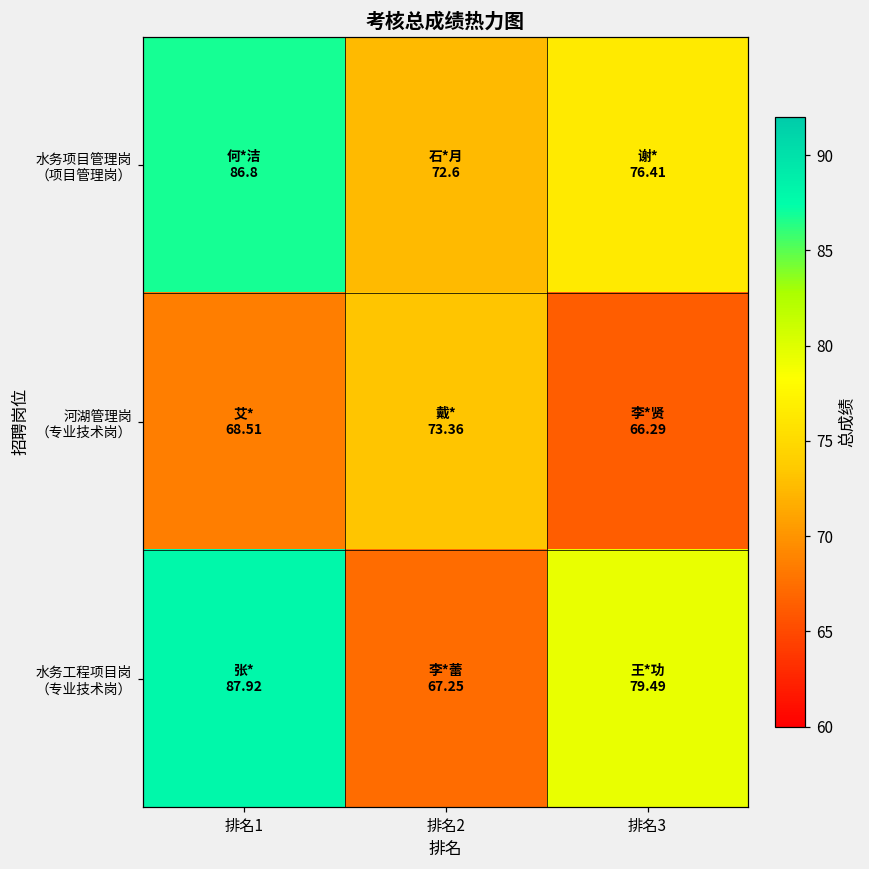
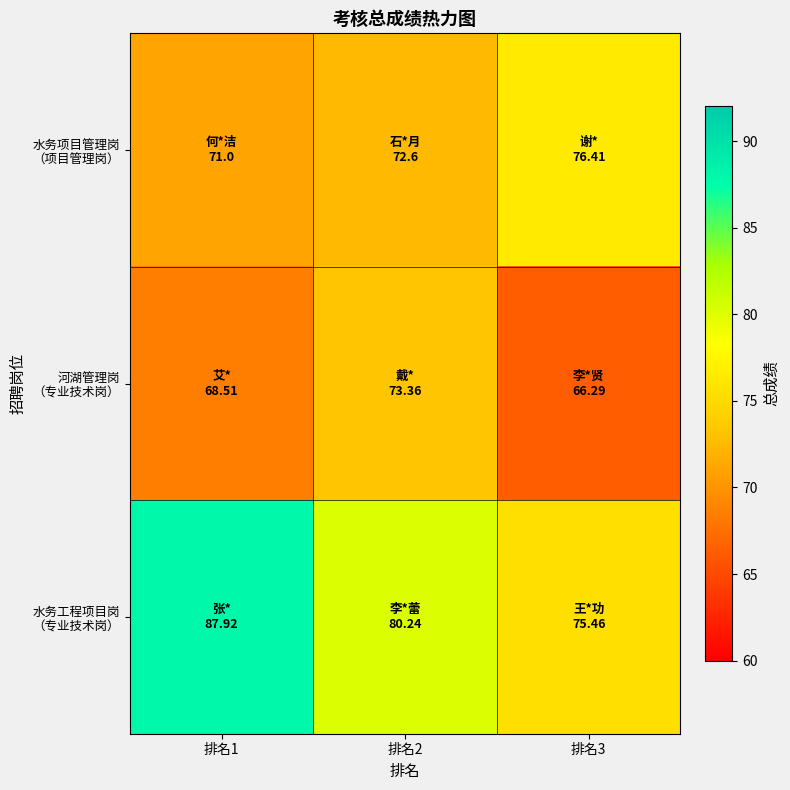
水务项目管理岗 （项目管理岗）, 排名1: 86.8 -> 71.0
水务工程项目岗 （专业技术岗）, 排名2: 67.25 -> 80.24
水务工程项目岗 （专业技术岗）, 排名3: 79.49 -> 75.46
